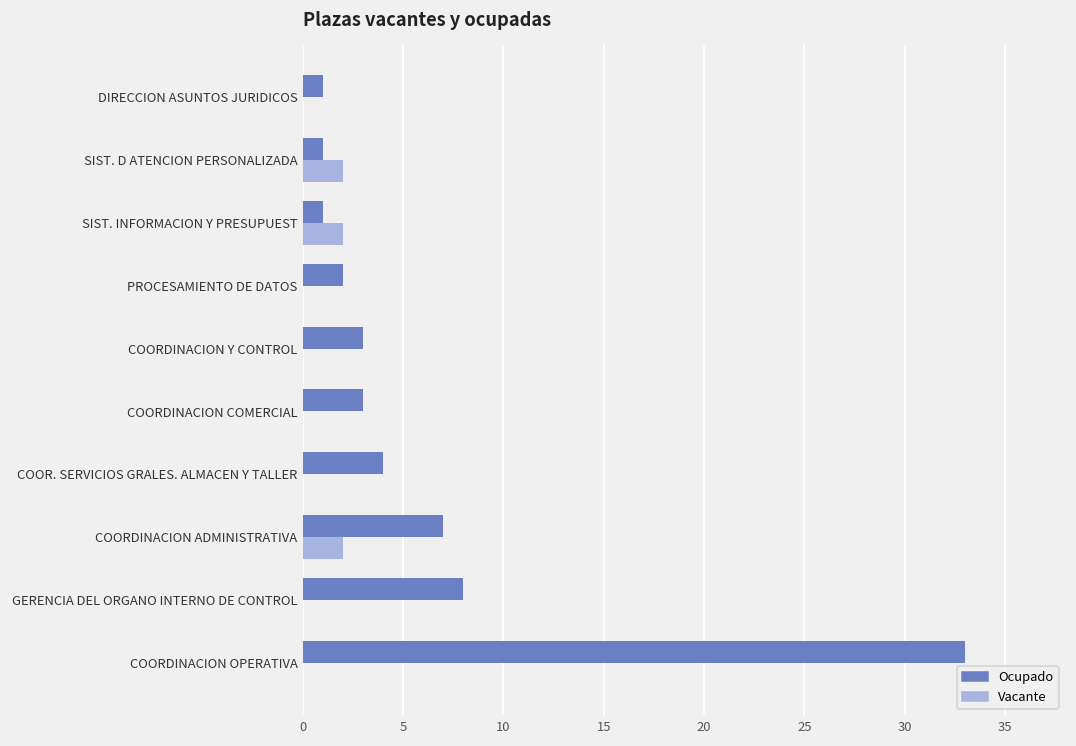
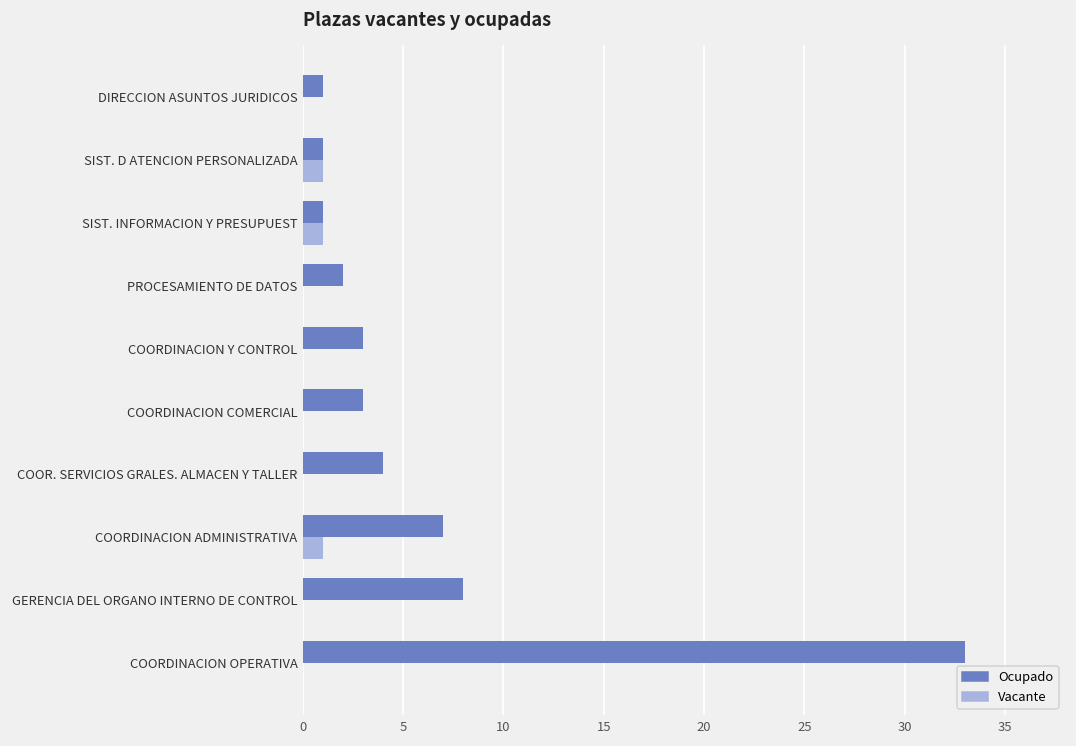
Vacante, SIST. D ATENCION PERSONALIZADA: 2 -> 1
Vacante, SIST. INFORMACION Y PRESUPUEST: 2 -> 1
Vacante, COORDINACION ADMINISTRATIVA: 2 -> 1
